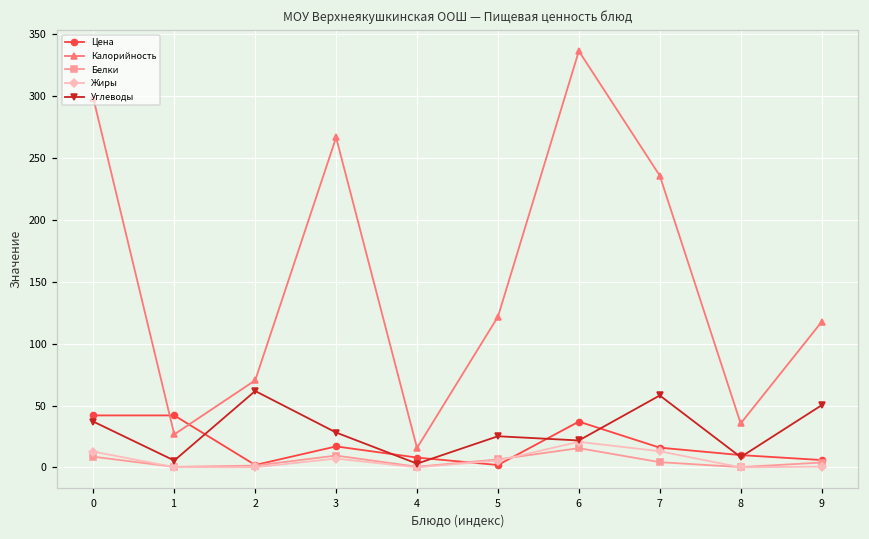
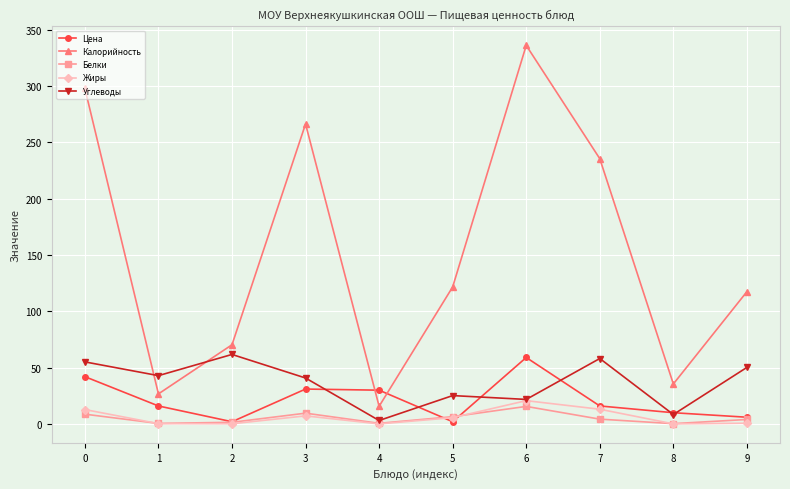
Углеводы, 0: 37 -> 55
Цена, 1: 42 -> 16
Углеводы, 1: 6 -> 43
Цена, 3: 17 -> 31
Углеводы, 3: 28 -> 41
Цена, 4: 8 -> 30
Цена, 6: 37 -> 59
